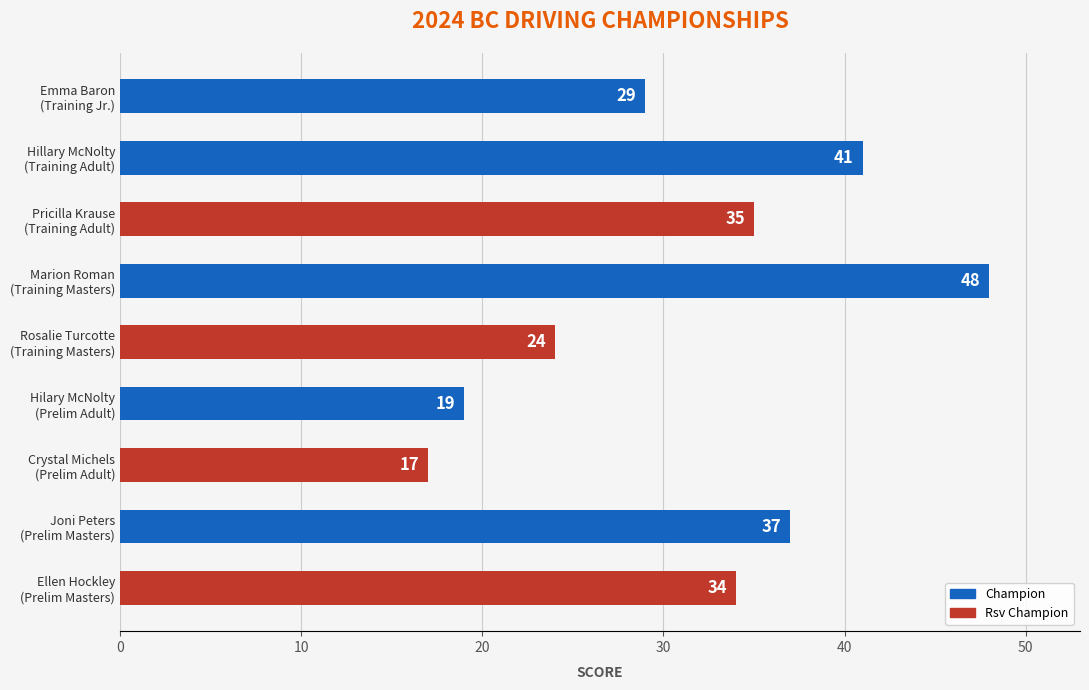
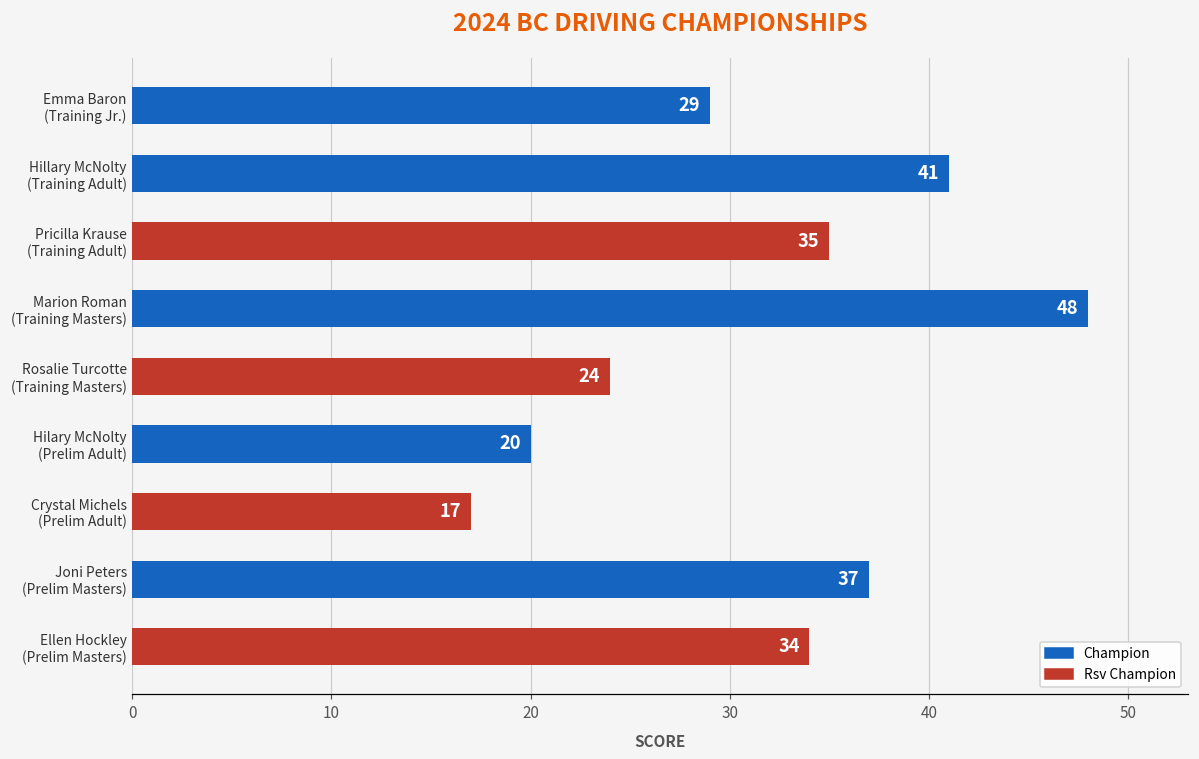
Champion, Hilary McNolty (Prelim Adult): 19 -> 20
